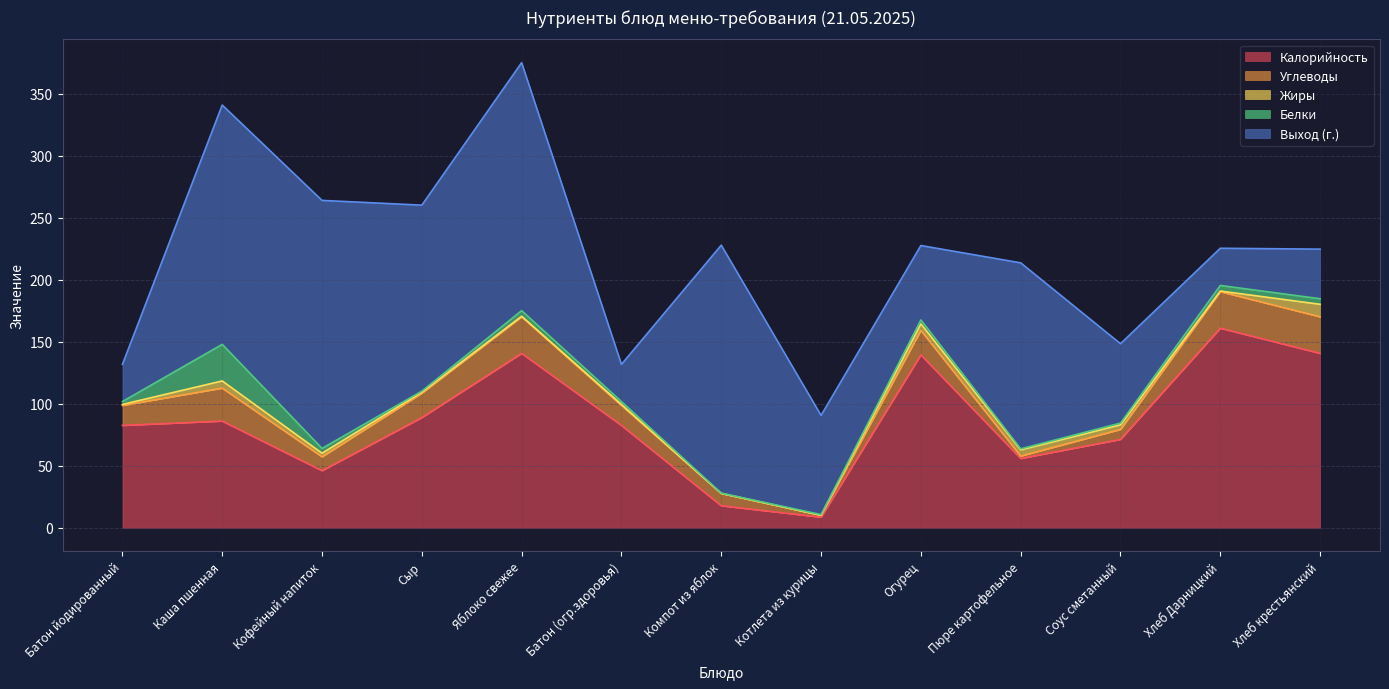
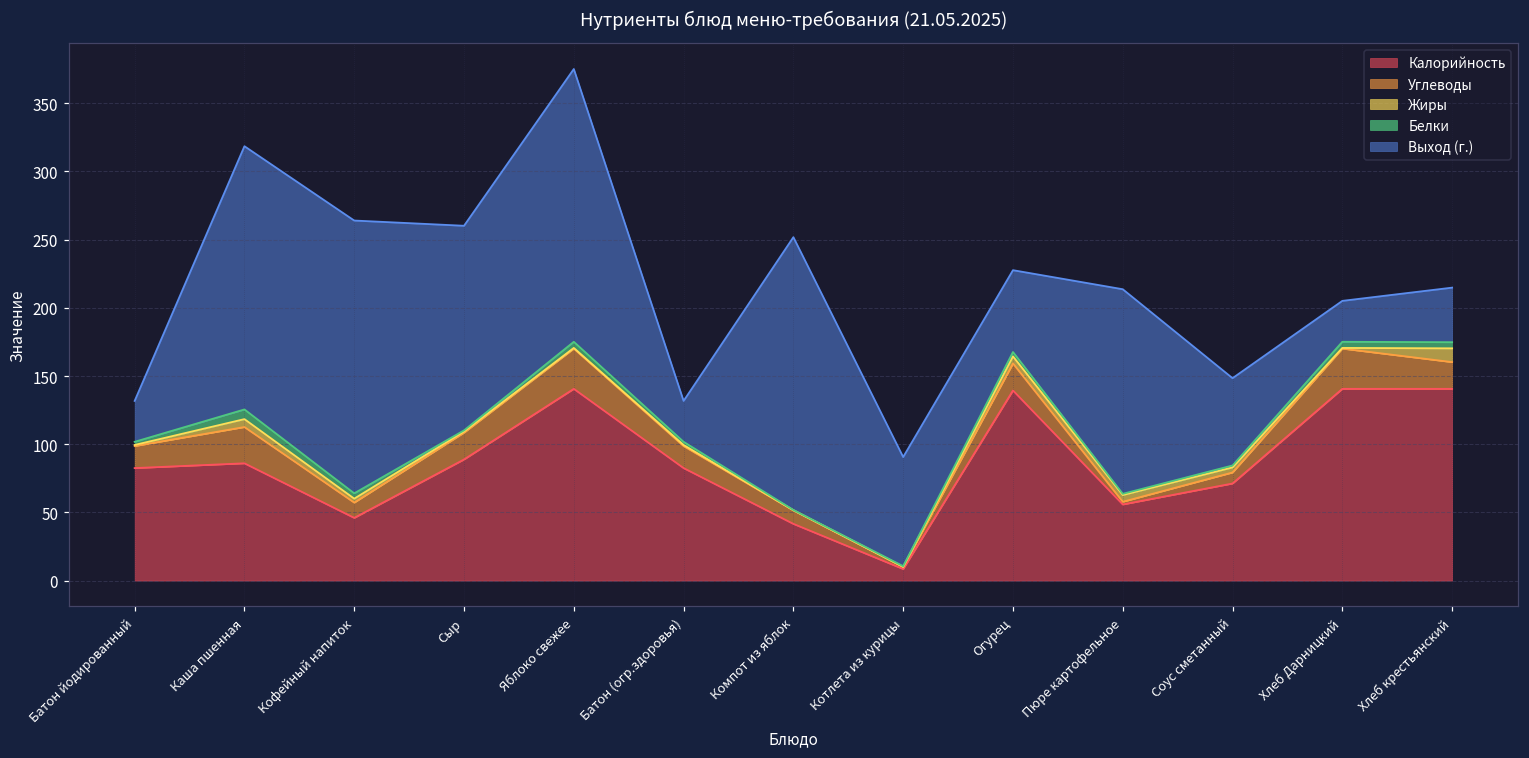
Белки, Каша пшенная: 29 -> 7
Калорийность, Компот из яблок: 18 -> 42
Калорийность, Хлеб Дарницкий: 161 -> 141
Углеводы, Хлеб крестьянский: 30 -> 20
